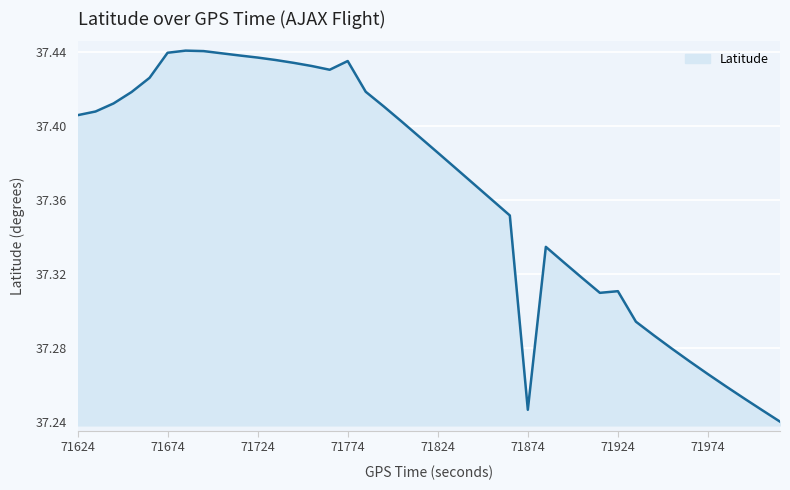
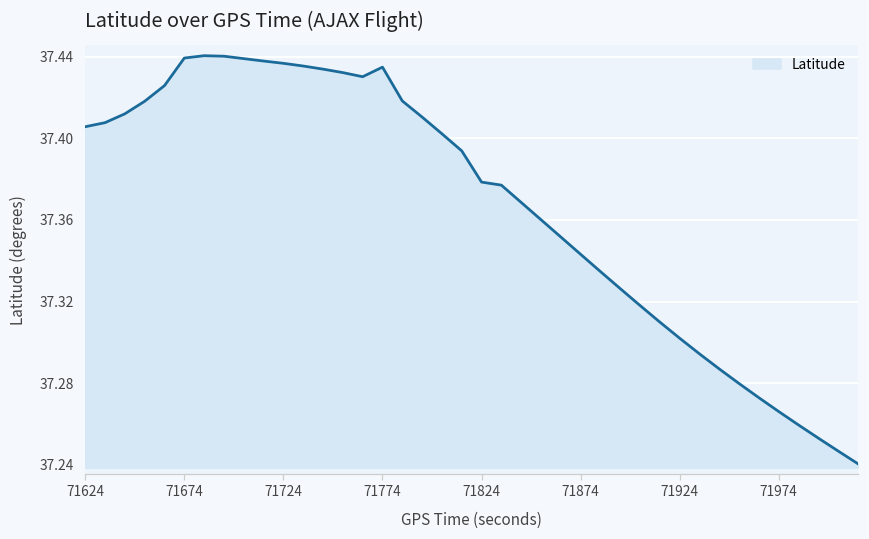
71824: 37.385 -> 37.379
71874: 37.247 -> 37.343
71924: 37.311 -> 37.302
